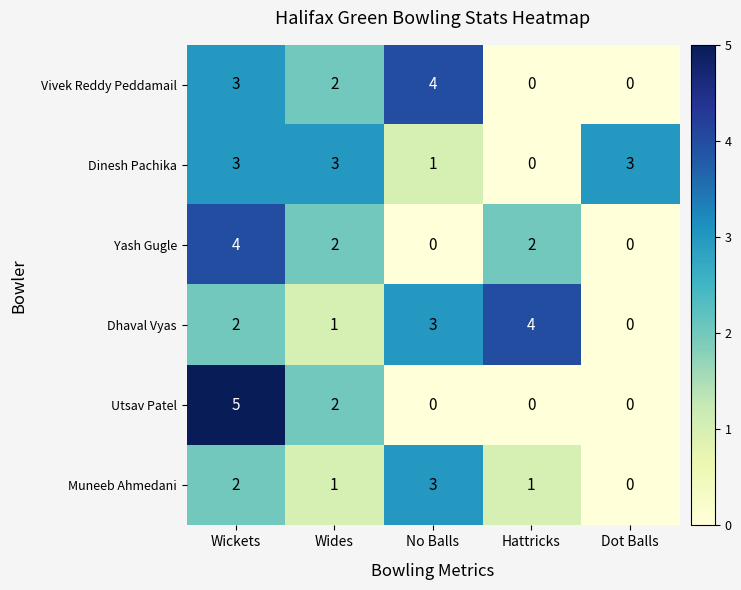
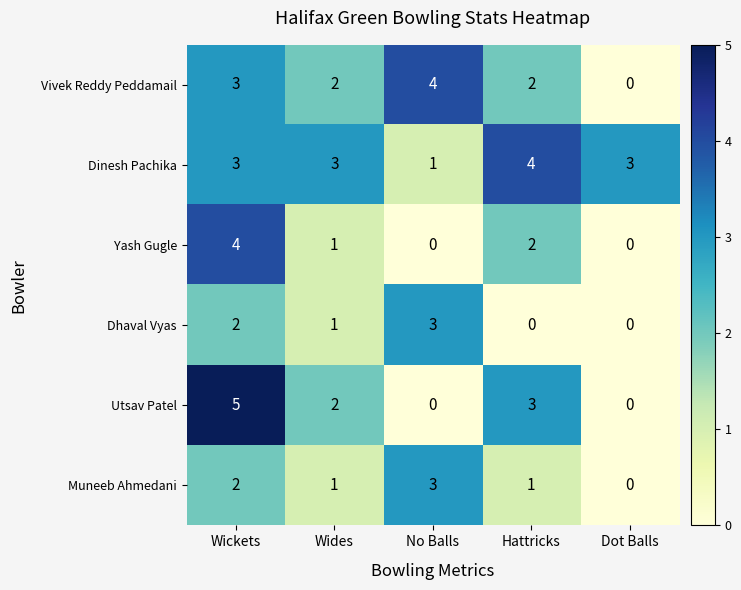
Vivek Reddy Peddamail, Hattricks: 0 -> 2
Dinesh Pachika, Hattricks: 0 -> 4
Yash Gugle, Wides: 2 -> 1
Dhaval Vyas, Hattricks: 4 -> 0
Utsav Patel, Hattricks: 0 -> 3
